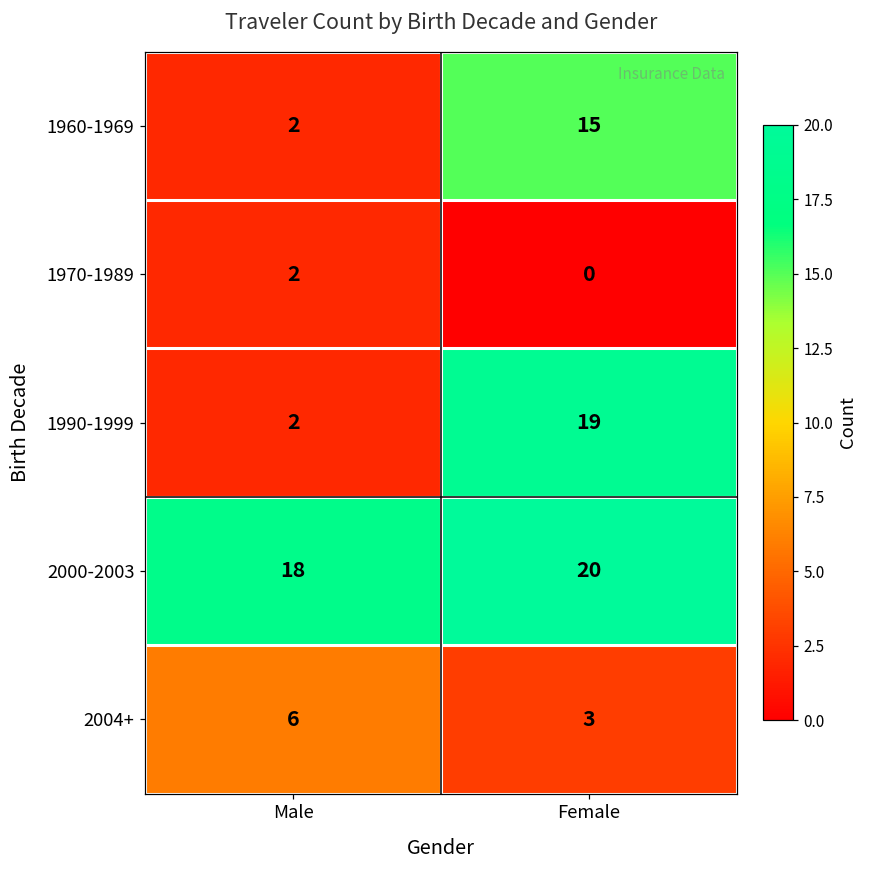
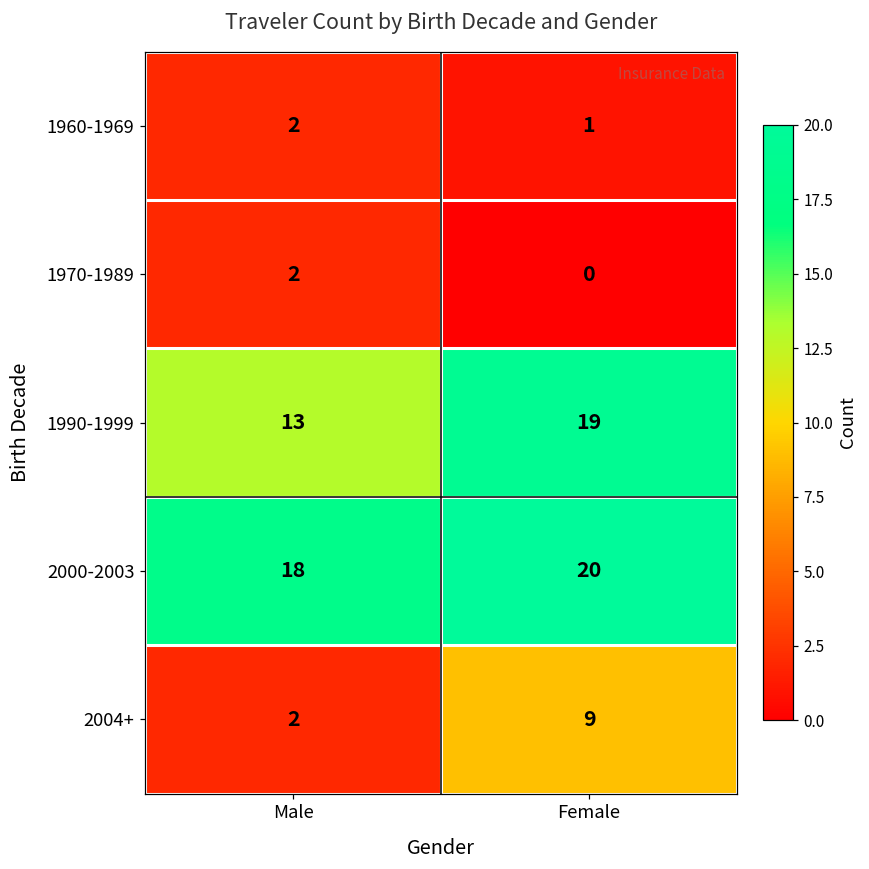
1960-1969, Female: 15 -> 1
1990-1999, Male: 2 -> 13
2004+, Male: 6 -> 2
2004+, Female: 3 -> 9
